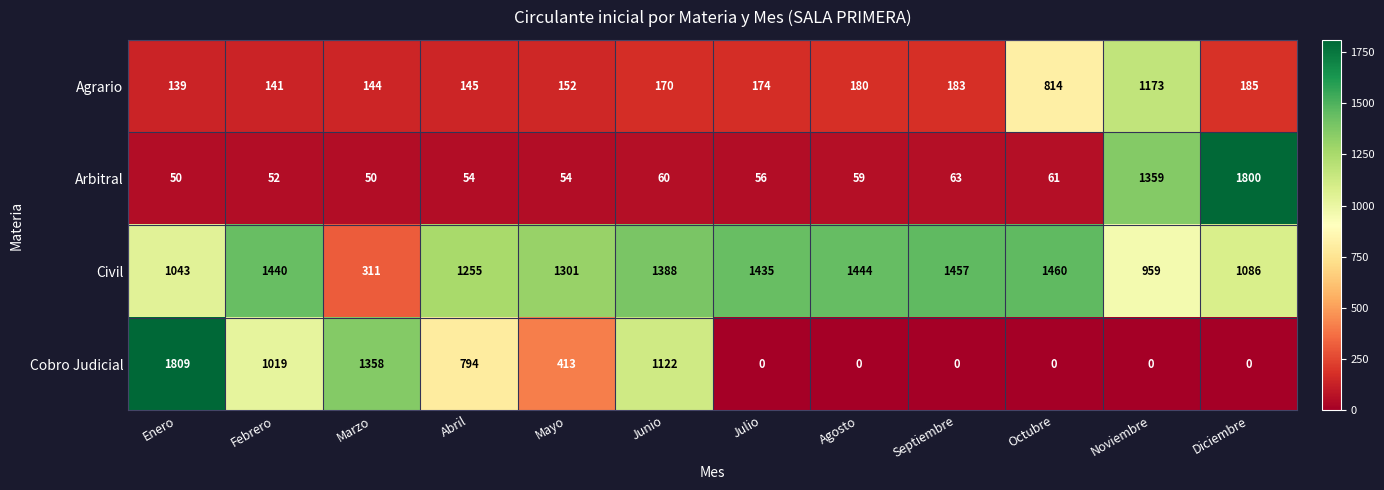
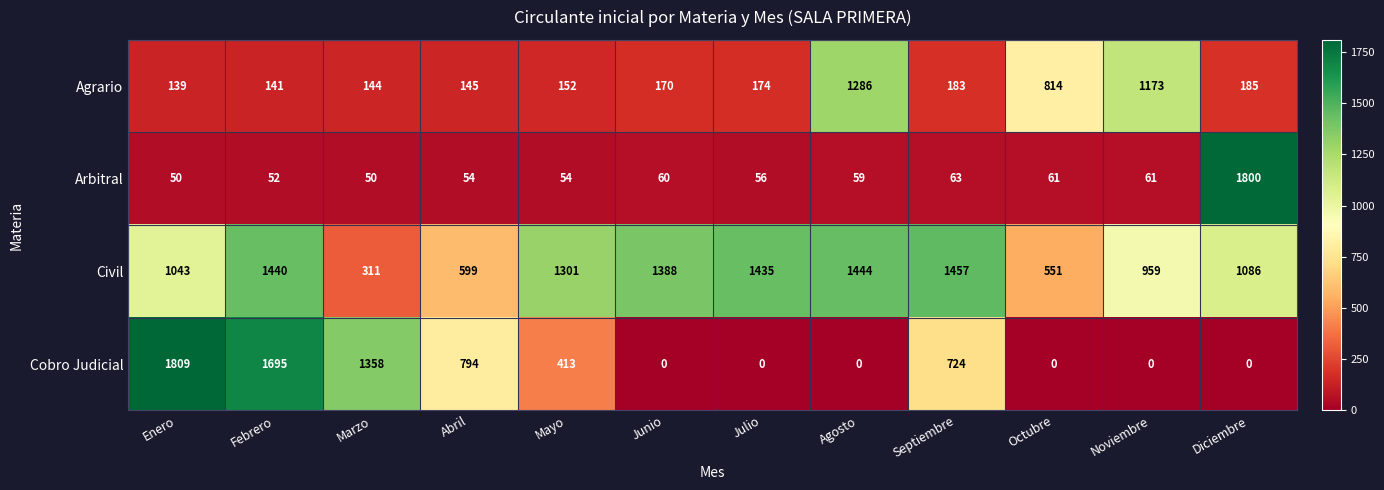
Agrario, Agosto: 180 -> 1286
Arbitral, Noviembre: 1359 -> 61
Civil, Abril: 1255 -> 599
Civil, Octubre: 1460 -> 551
Cobro Judicial, Febrero: 1019 -> 1695
Cobro Judicial, Junio: 1122 -> 0
Cobro Judicial, Septiembre: 0 -> 724
